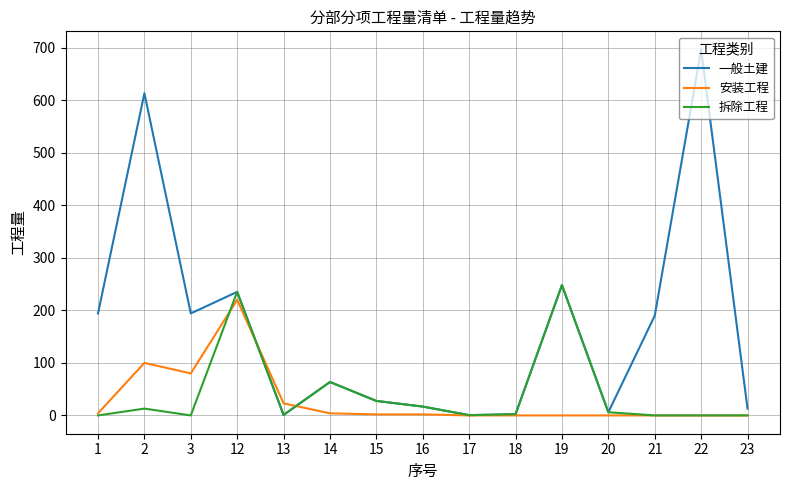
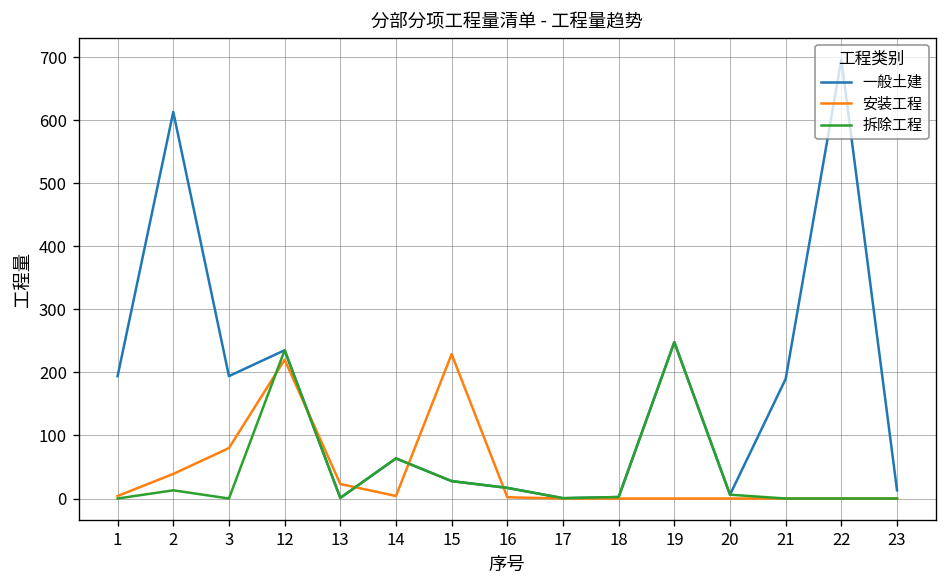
安装工程, 2: 100 -> 40
安装工程, 15: 0 -> 230
